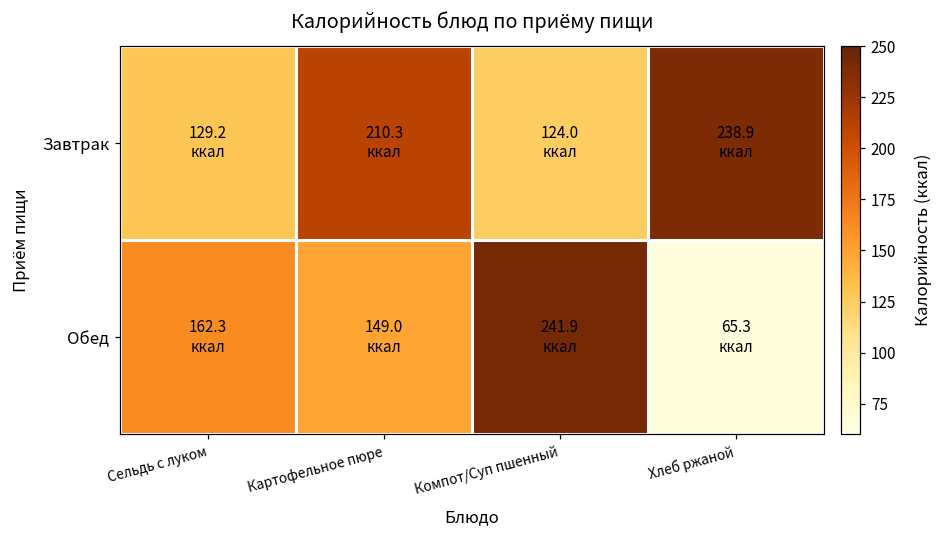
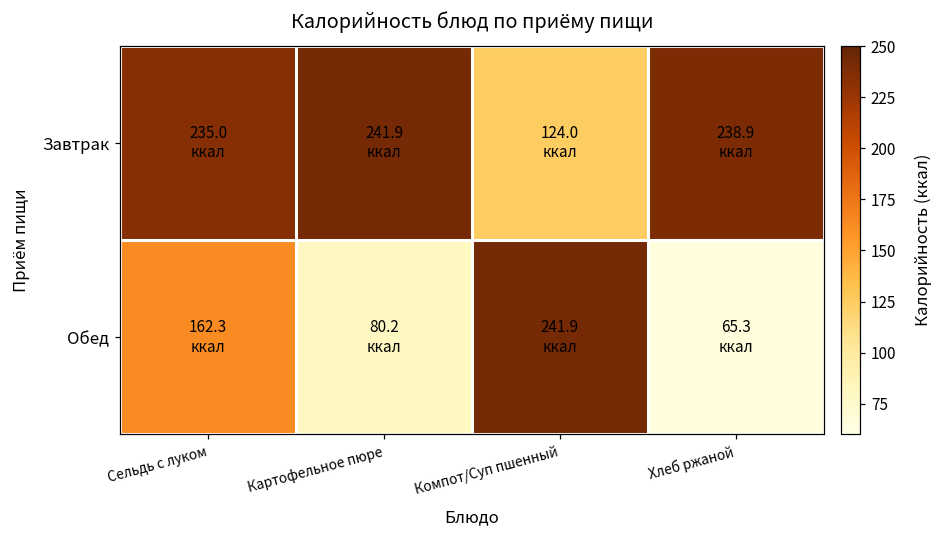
Завтрак, Сельдь с луком: 129.2 -> 235.0
Завтрак, Картофельное пюре: 210.3 -> 241.9
Обед, Картофельное пюре: 149.0 -> 80.2
